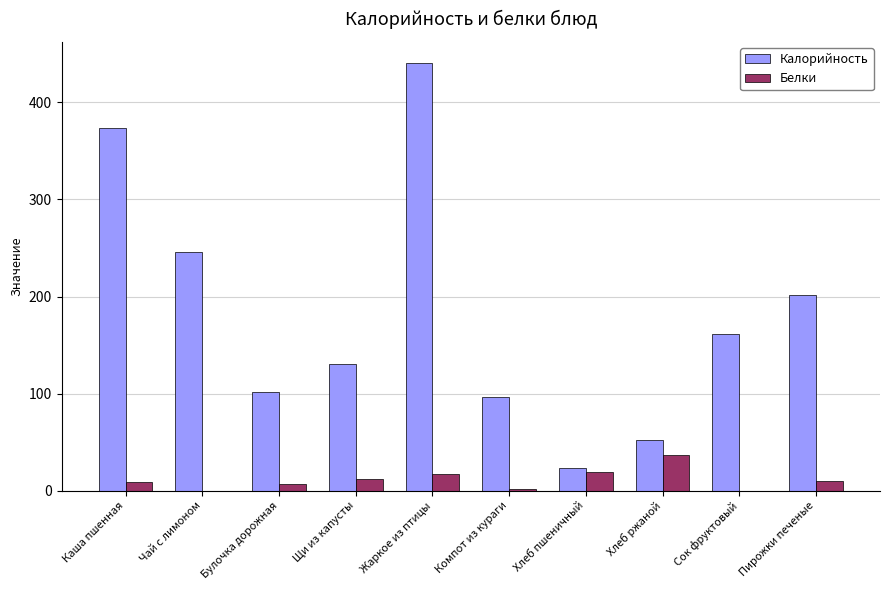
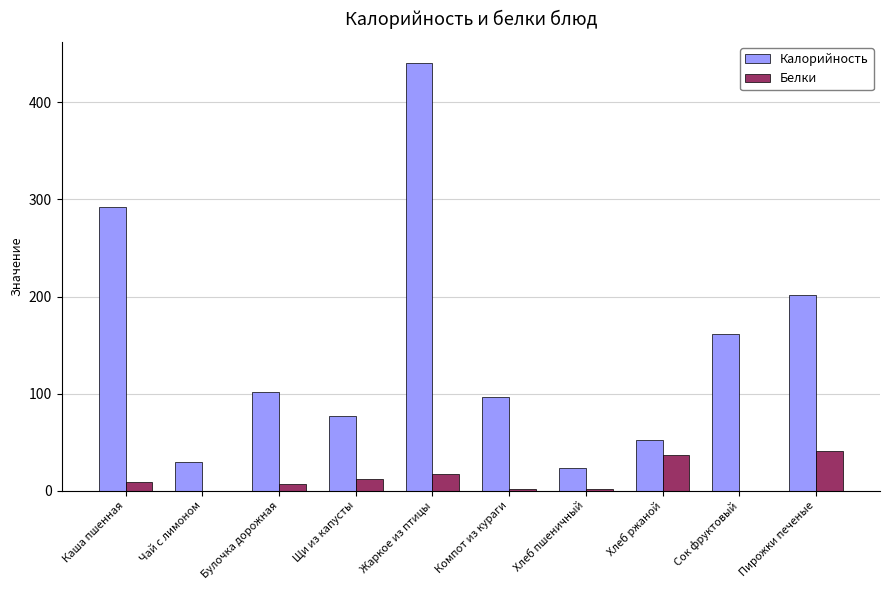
Калорийность, Каша пшенная: 370 -> 290
Калорийность, Чай с лимоном: 250 -> 30
Калорийность, Щи из капусты: 130 -> 80
Белки, Хлеб пшеничный: 20 -> 0
Белки, Пирожки печеные: 10 -> 40
